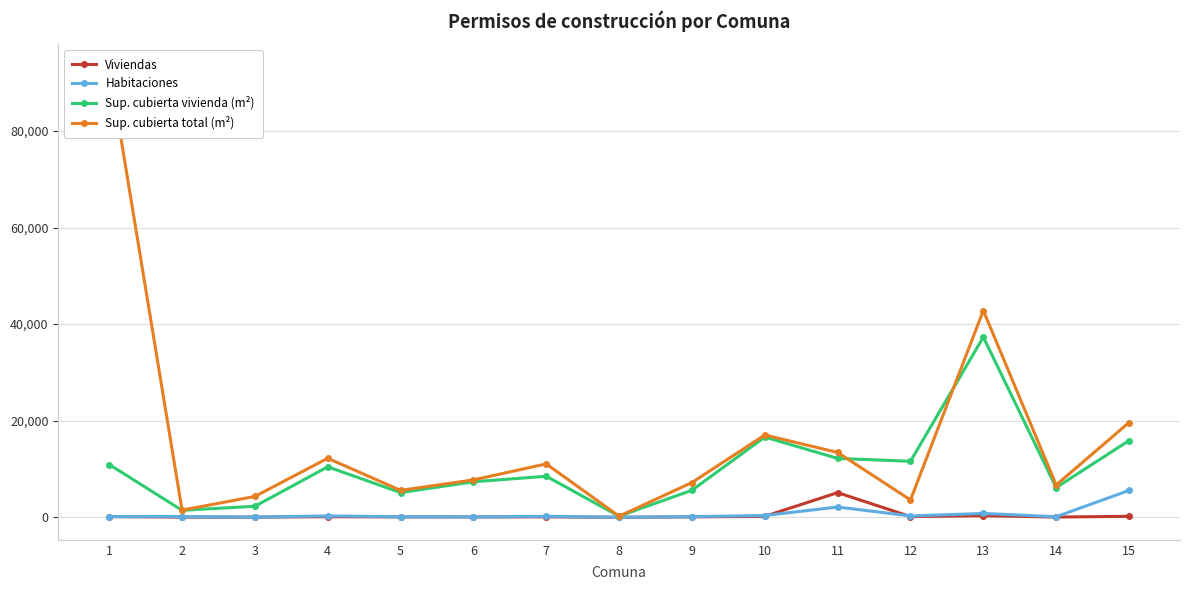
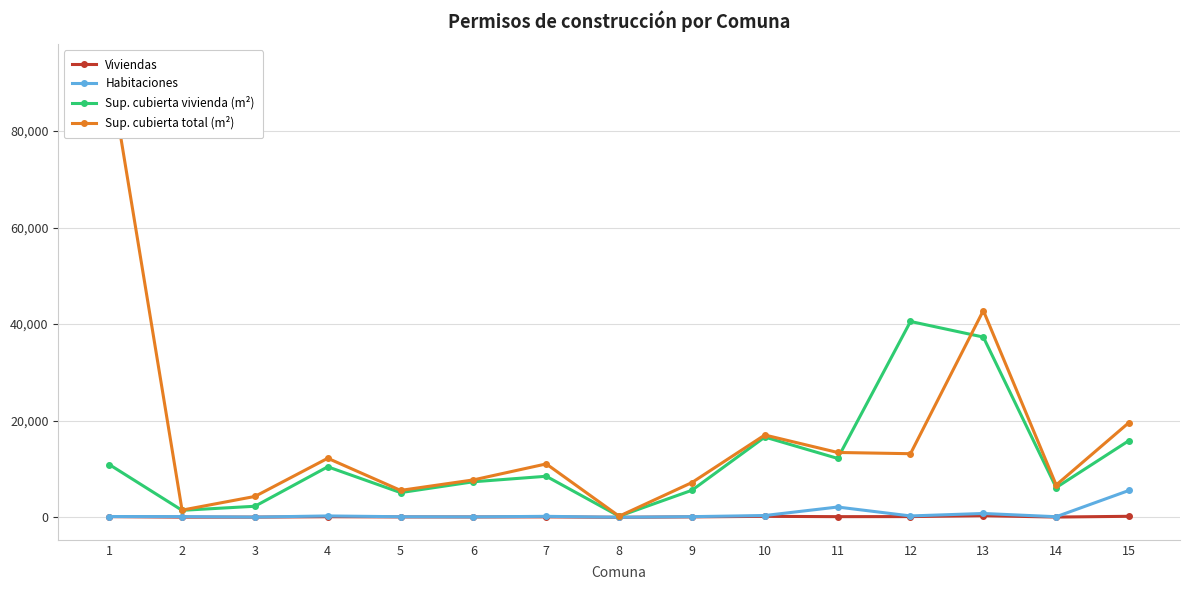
Viviendas, 11: 5,000 -> 0
Sup. cubierta vivienda (m²), 12: 12,000 -> 41,000
Sup. cubierta total (m²), 12: 4,000 -> 13,000
